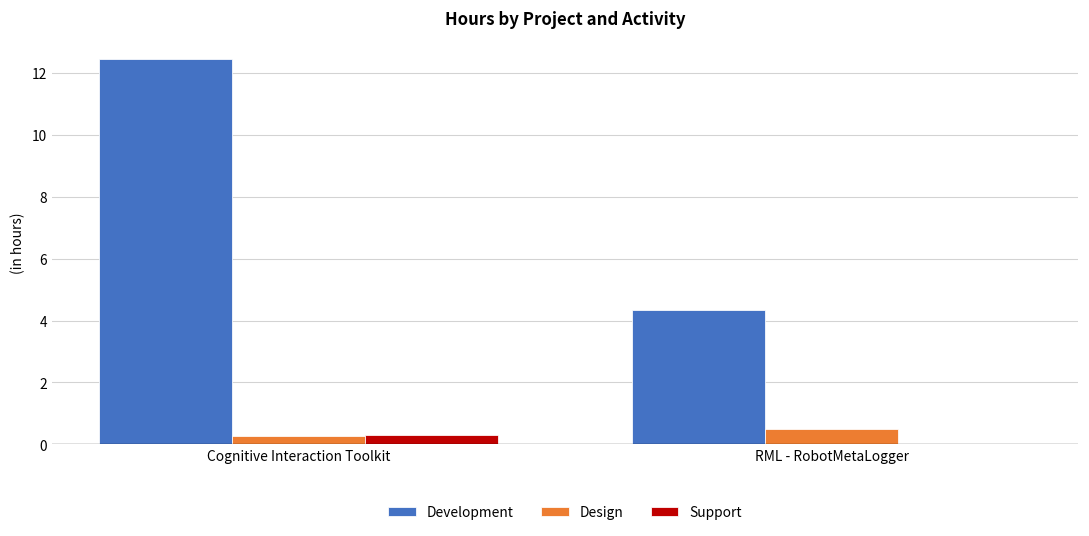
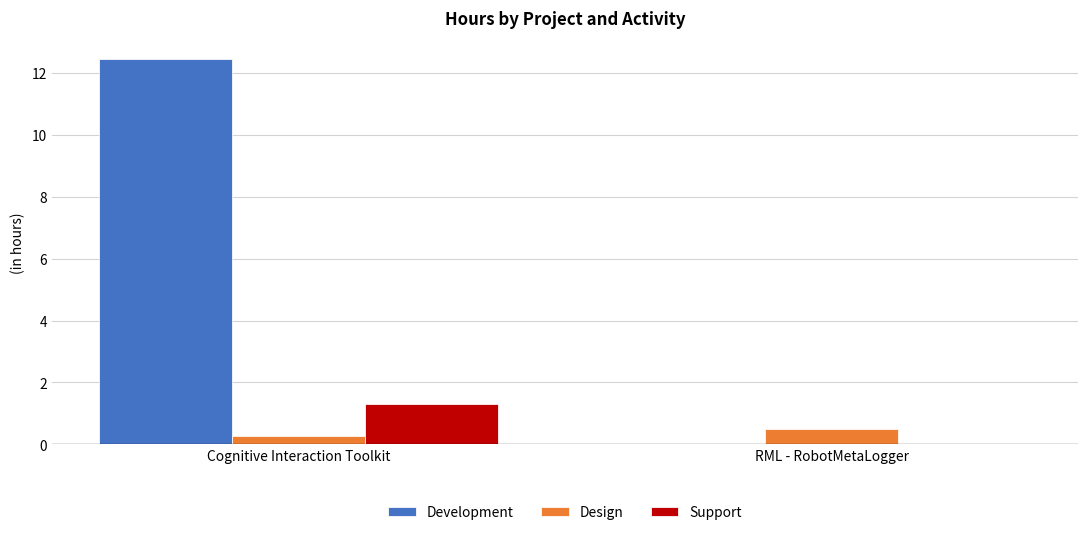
Support, Cognitive Interaction Toolkit: 0.3 -> 1.3
Development, RML - RobotMetaLogger: 4.3 -> 0.0
